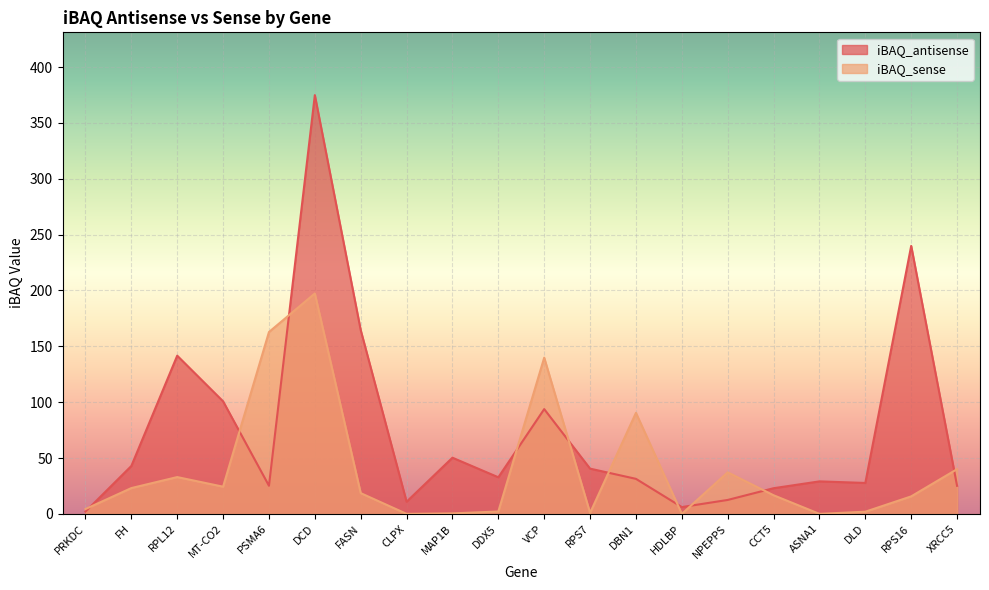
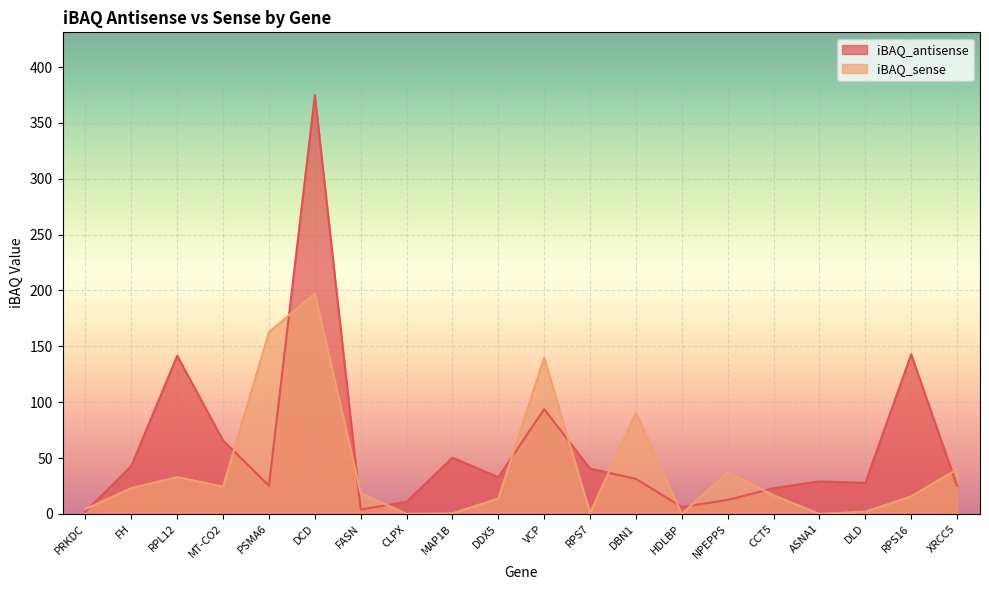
iBAQ_antisense, MT-CO2: 101 -> 66
iBAQ_antisense, FASN: 165 -> 4
iBAQ_sense, DDX5: 2 -> 14
iBAQ_antisense, RPS16: 240 -> 143
